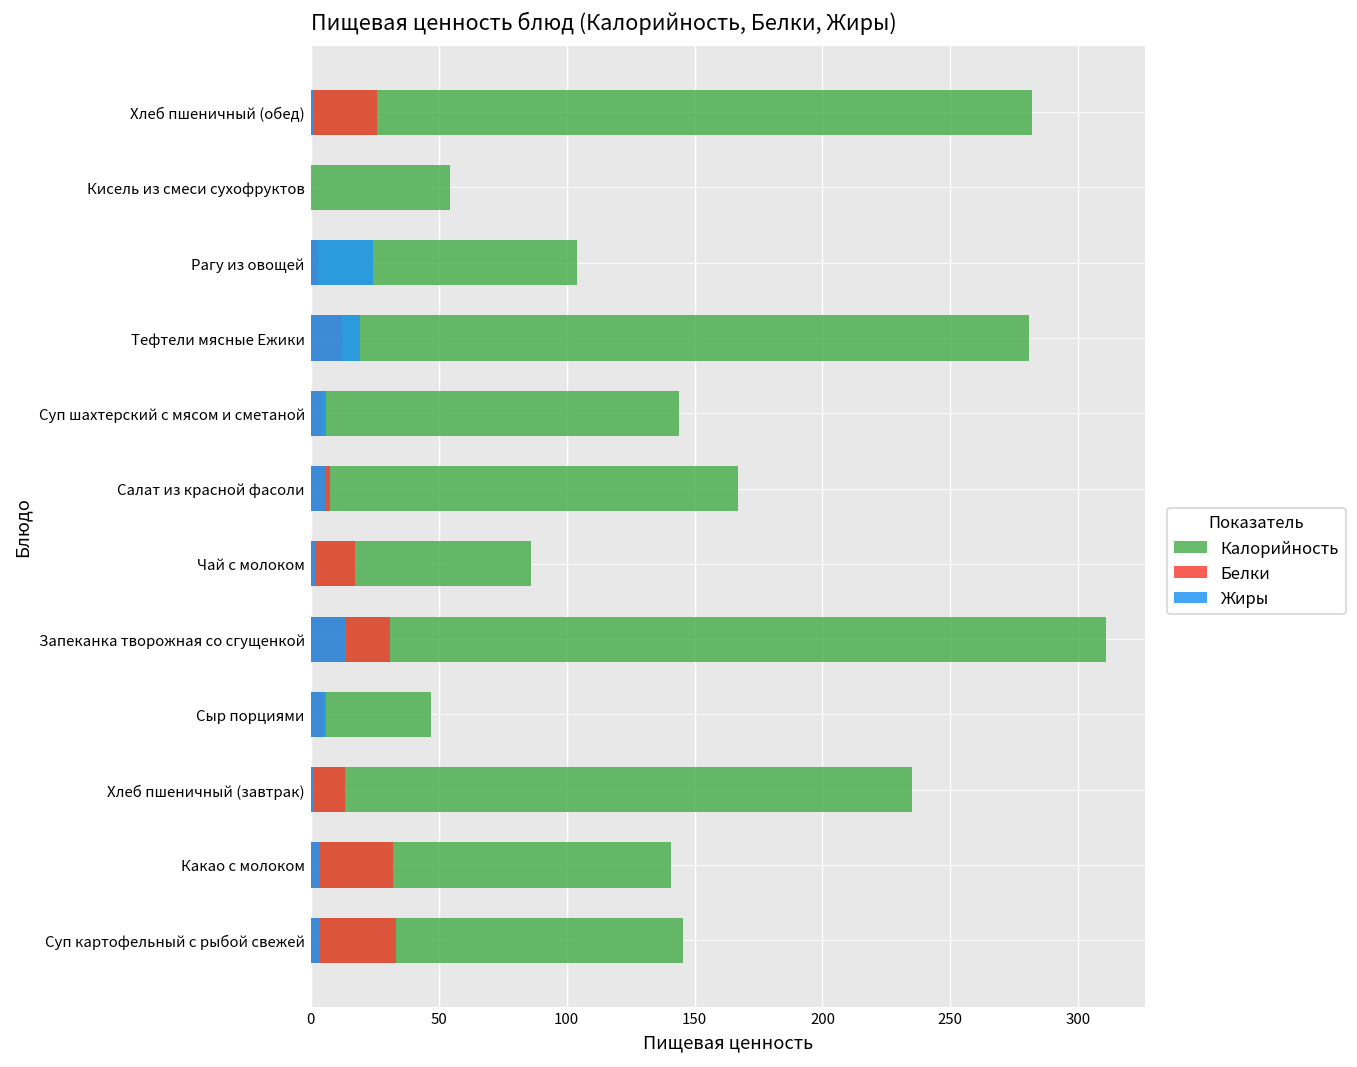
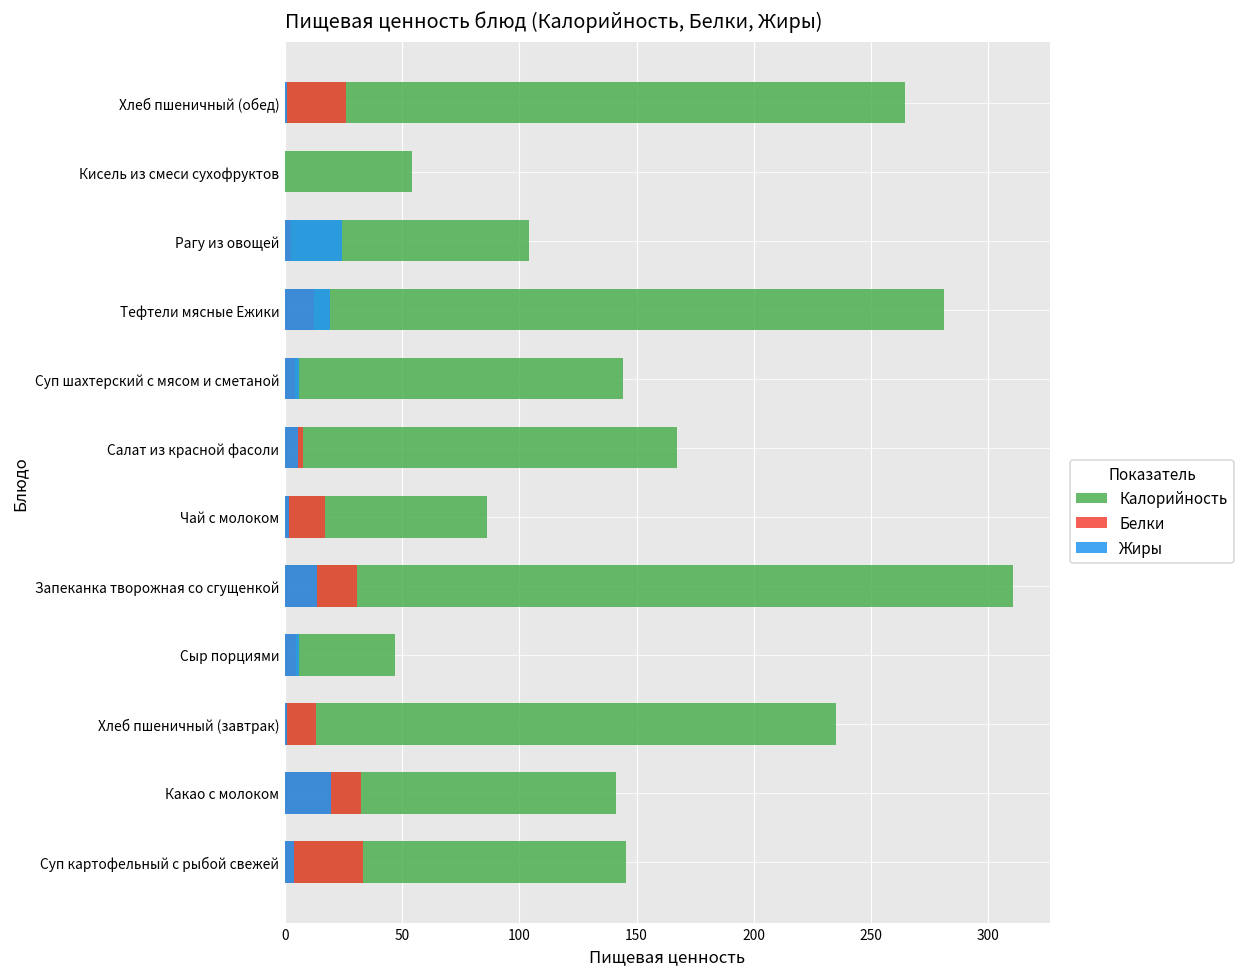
Калорийность, Хлеб пшеничный (обед): 282 -> 264
Жиры, Какао с молоком: 4 -> 20
